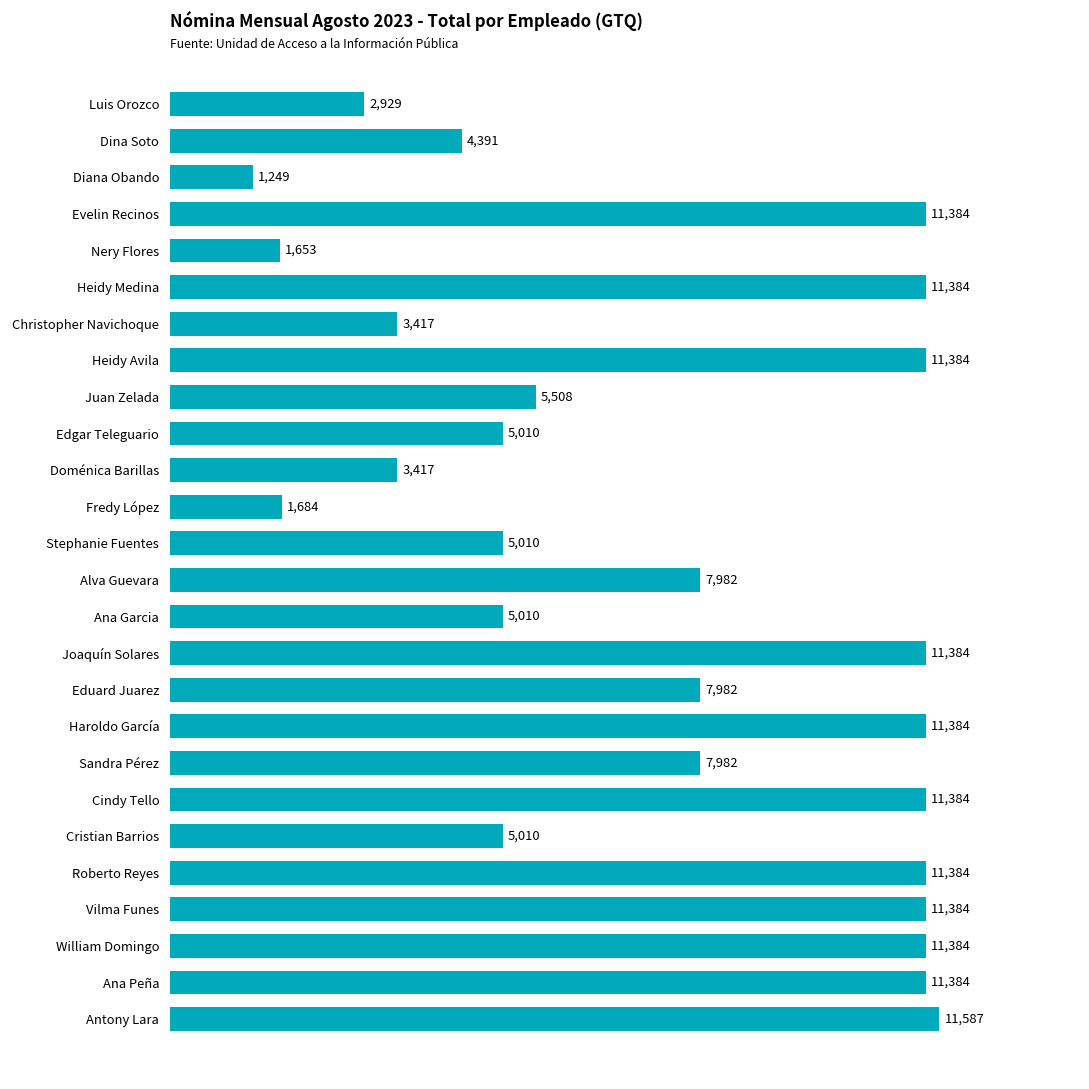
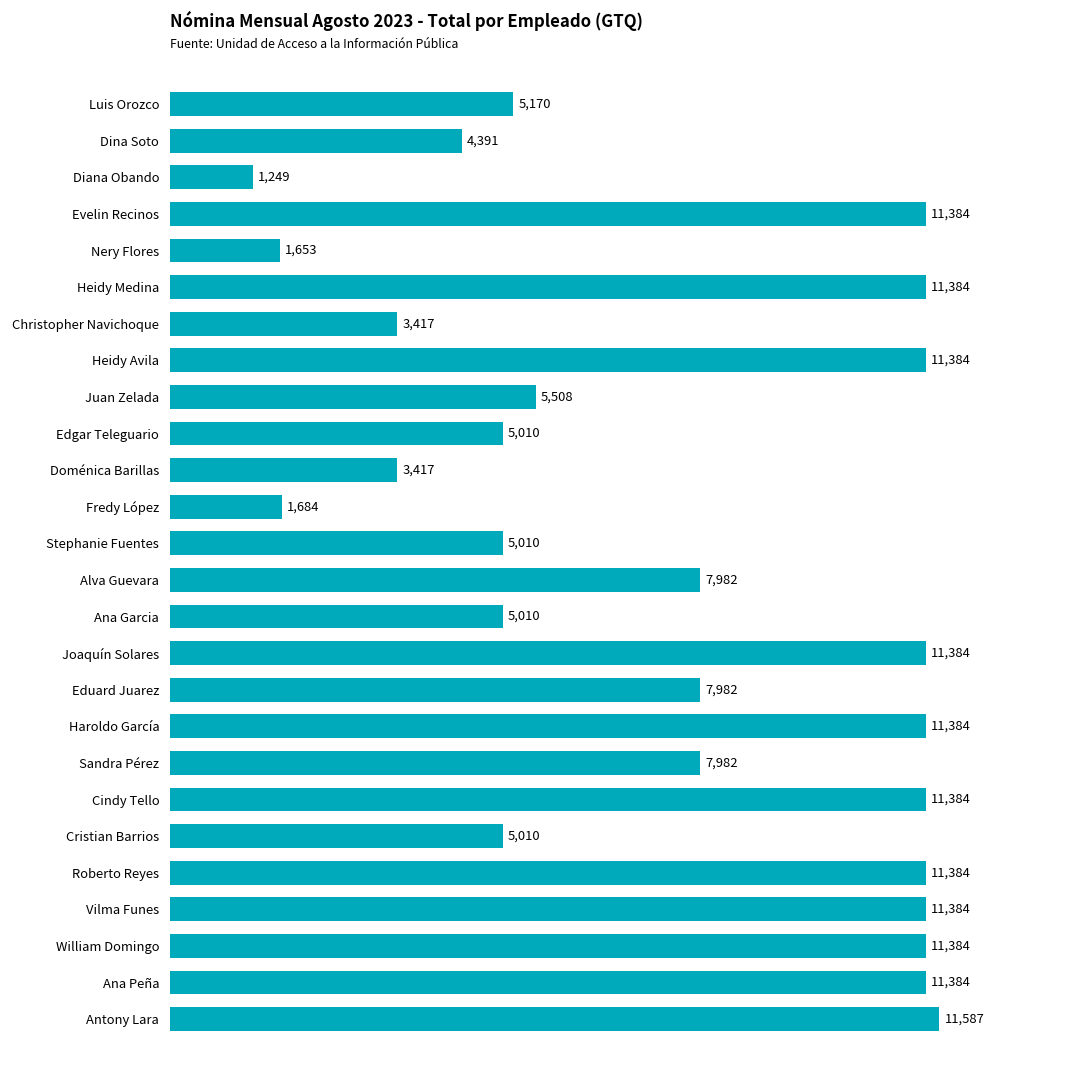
Luis Orozco: 2,929 -> 5,170
